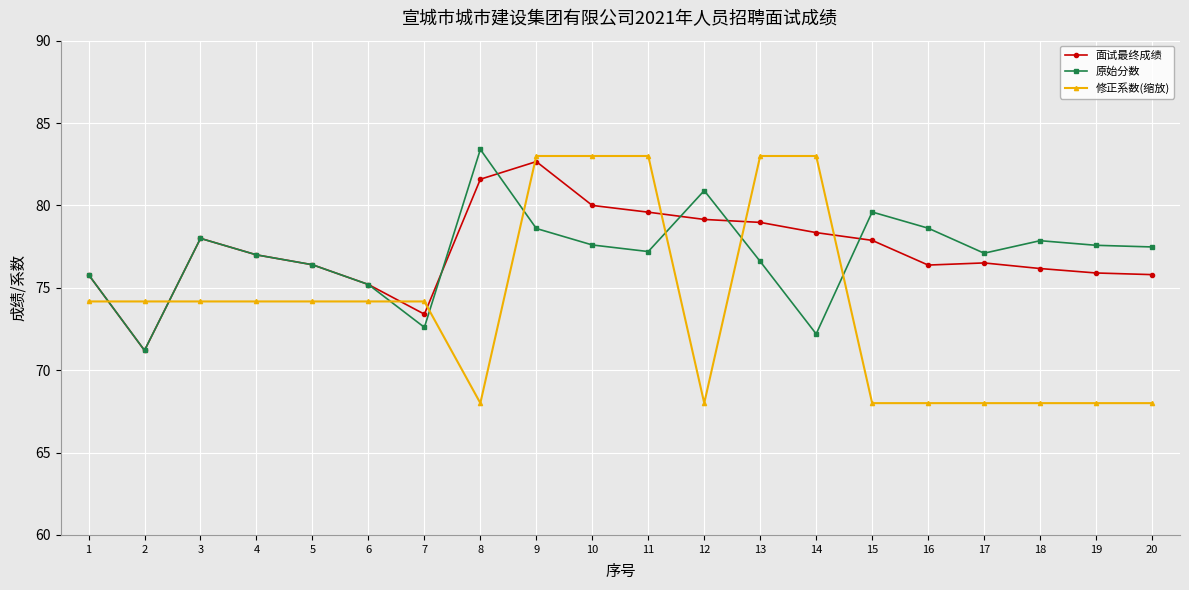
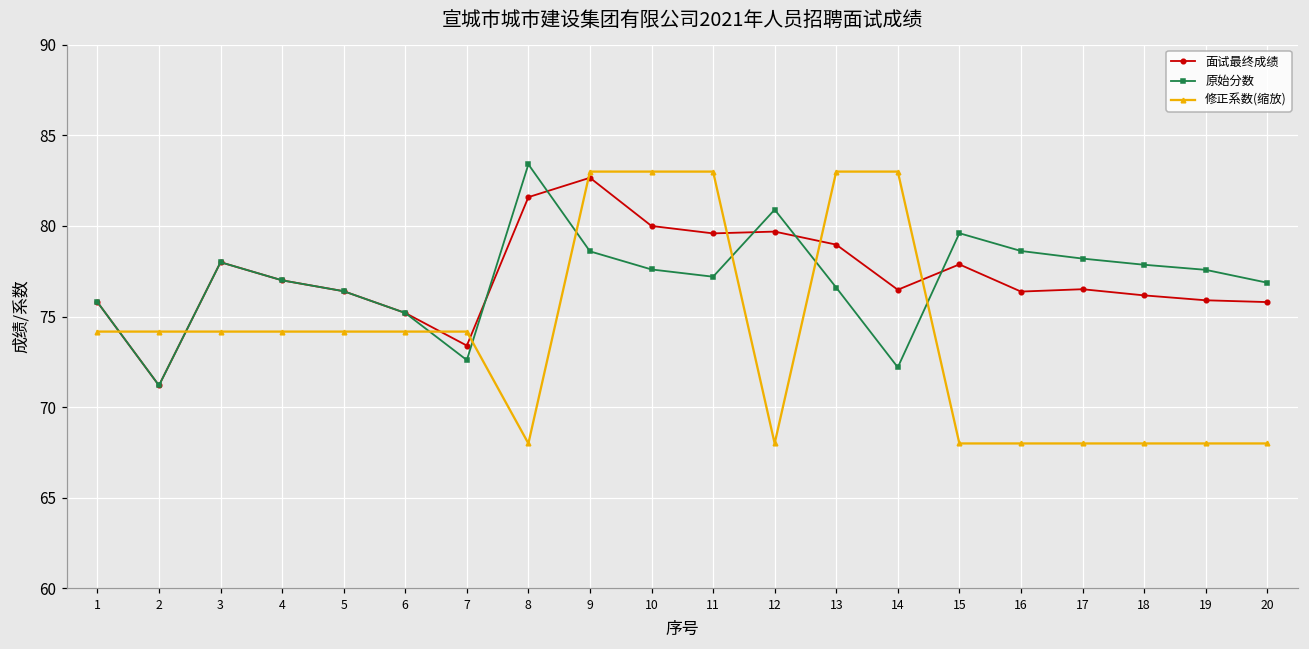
面试最终成绩, 12: 79.2 -> 79.7
面试最终成绩, 14: 78.4 -> 76.5
原始分数, 17: 77.1 -> 78.2
原始分数, 20: 77.5 -> 76.9
